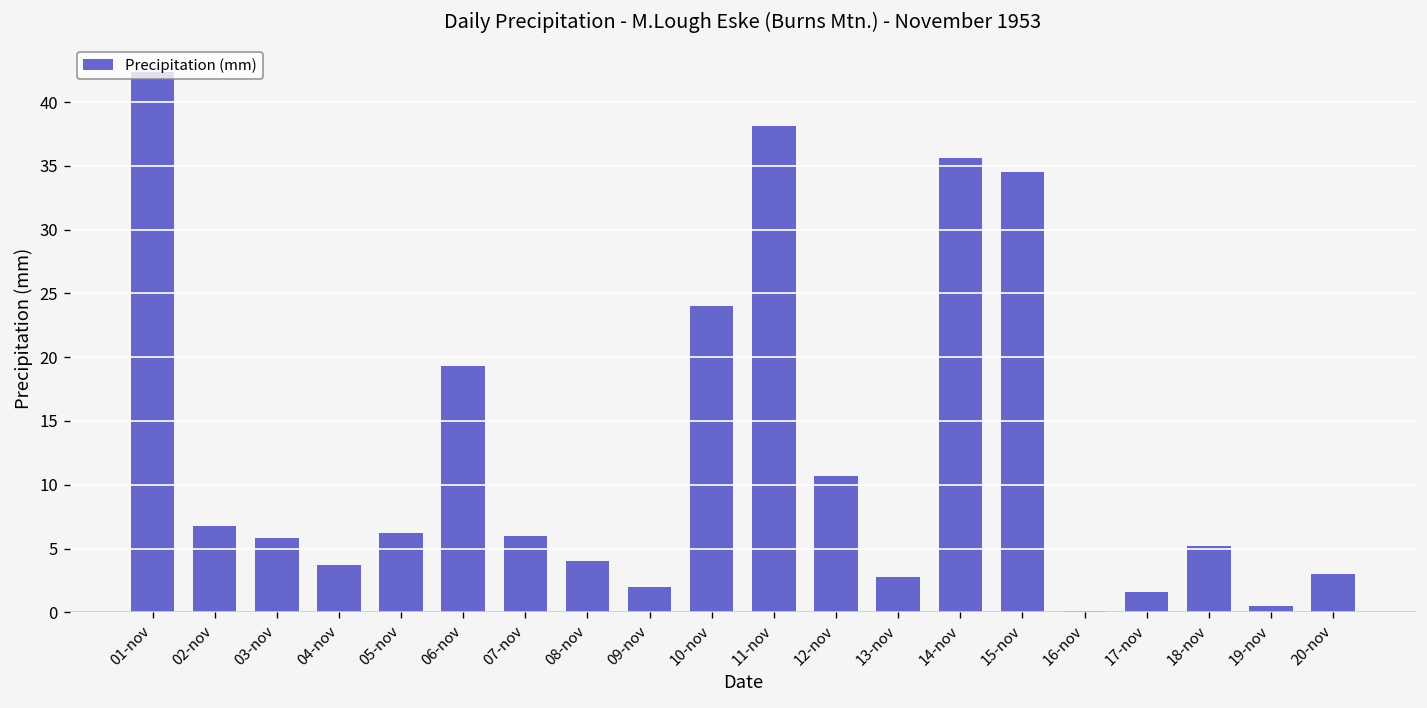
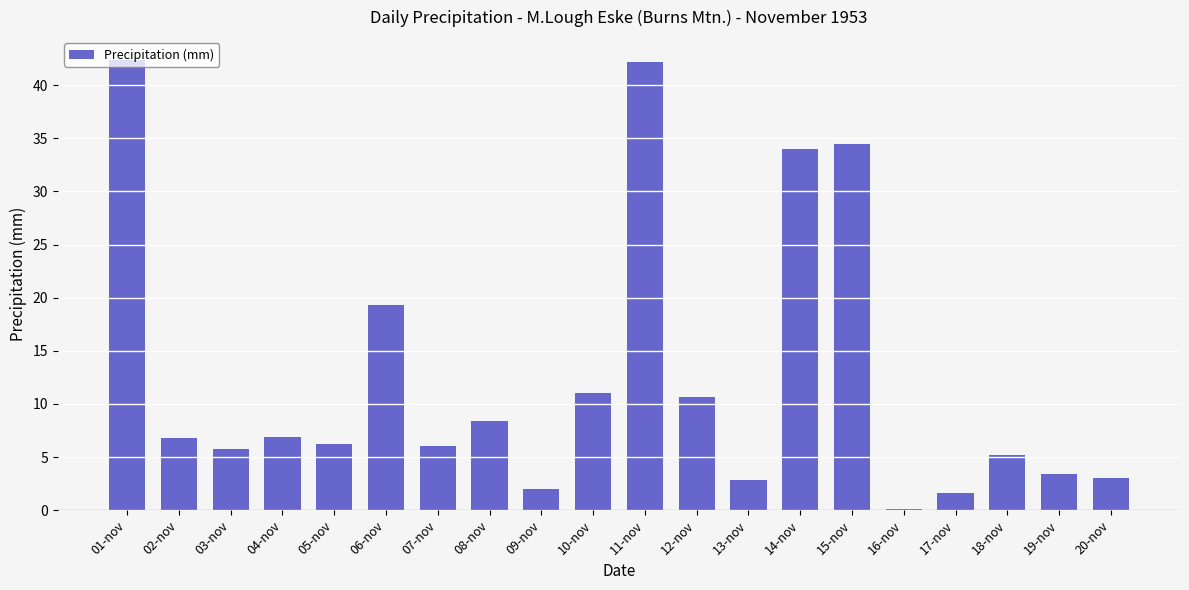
04-nov: 3.7 -> 6.9
08-nov: 4.0 -> 8.4
10-nov: 24 -> 11
11-nov: 38.1 -> 42.2
14-nov: 35.6 -> 34.0
19-nov: 0.5 -> 3.4
